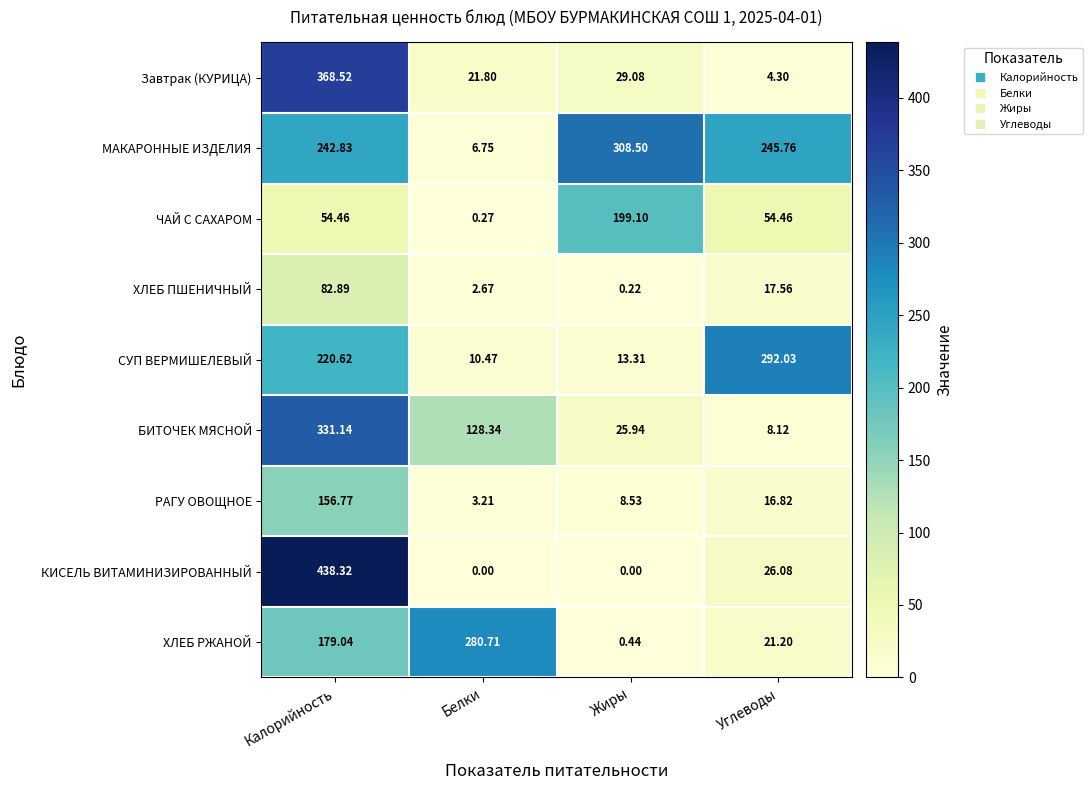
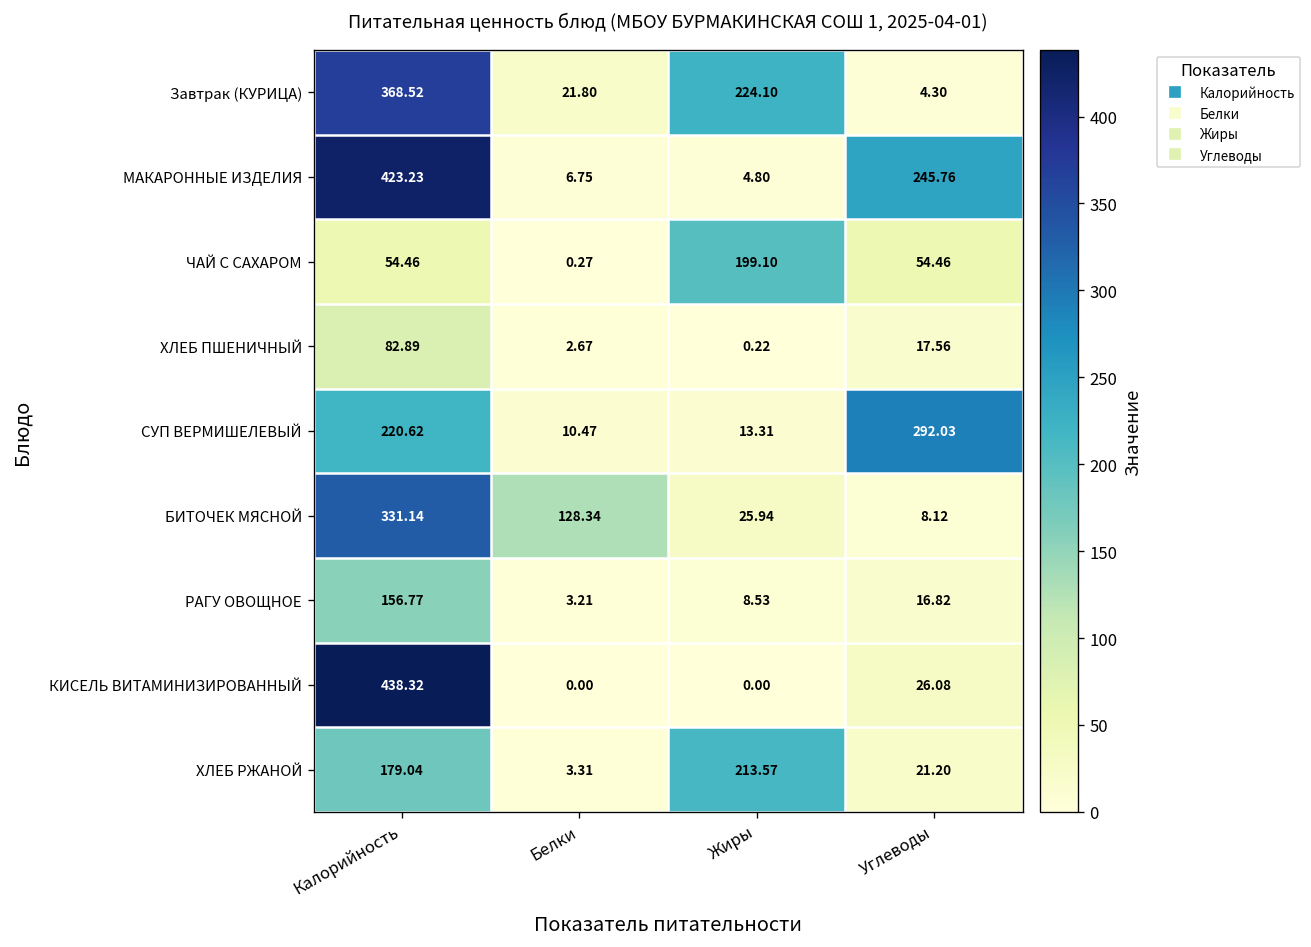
Завтрак (КУРИЦА), Жиры: 29.08 -> 224.10
МАКАРОННЫЕ ИЗДЕЛИЯ, Калорийность: 242.83 -> 423.23
МАКАРОННЫЕ ИЗДЕЛИЯ, Жиры: 308.50 -> 4.80
ХЛЕБ РЖАНОЙ, Белки: 280.71 -> 3.31
ХЛЕБ РЖАНОЙ, Жиры: 0.44 -> 213.57
